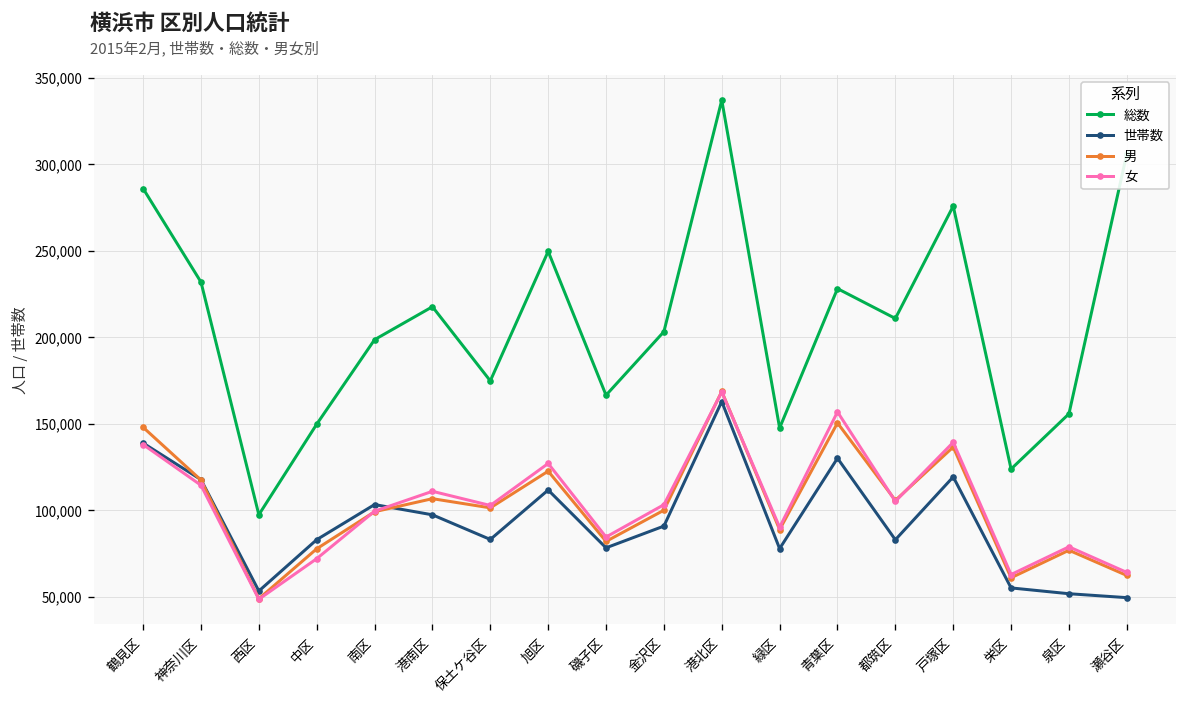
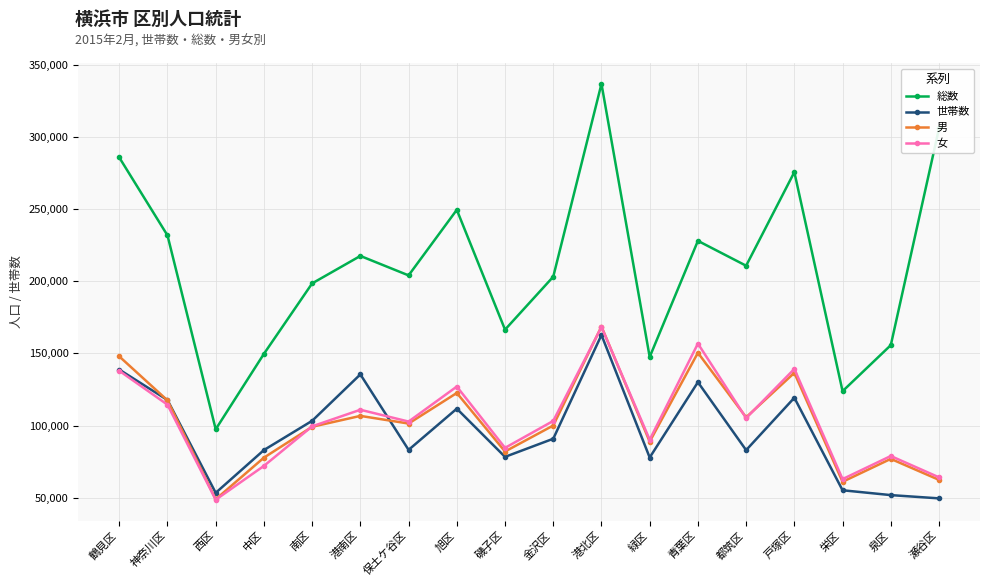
世帯数, 港南区: 97,000 -> 135,000
総数, 保土ケ谷区: 175,000 -> 204,000
